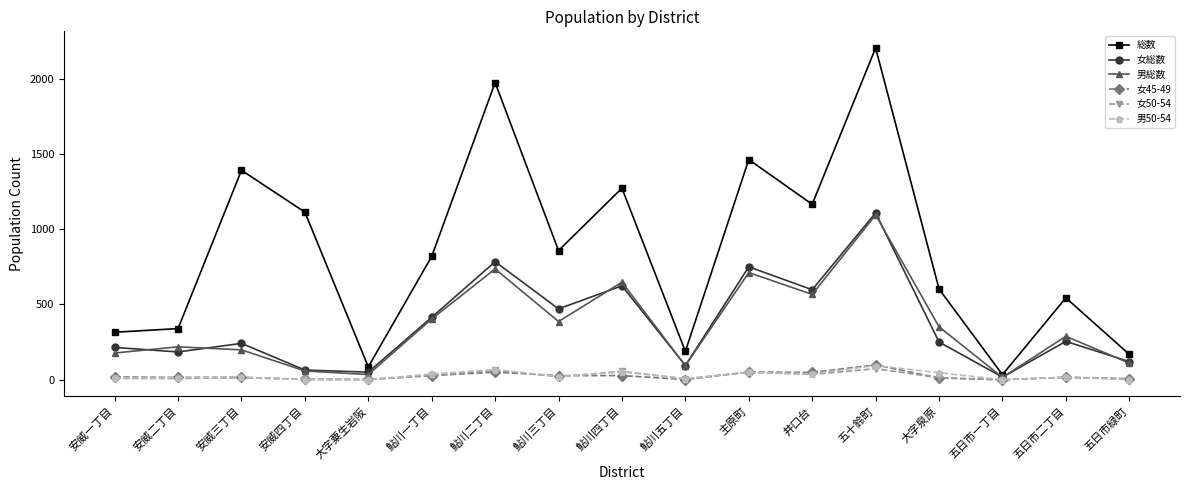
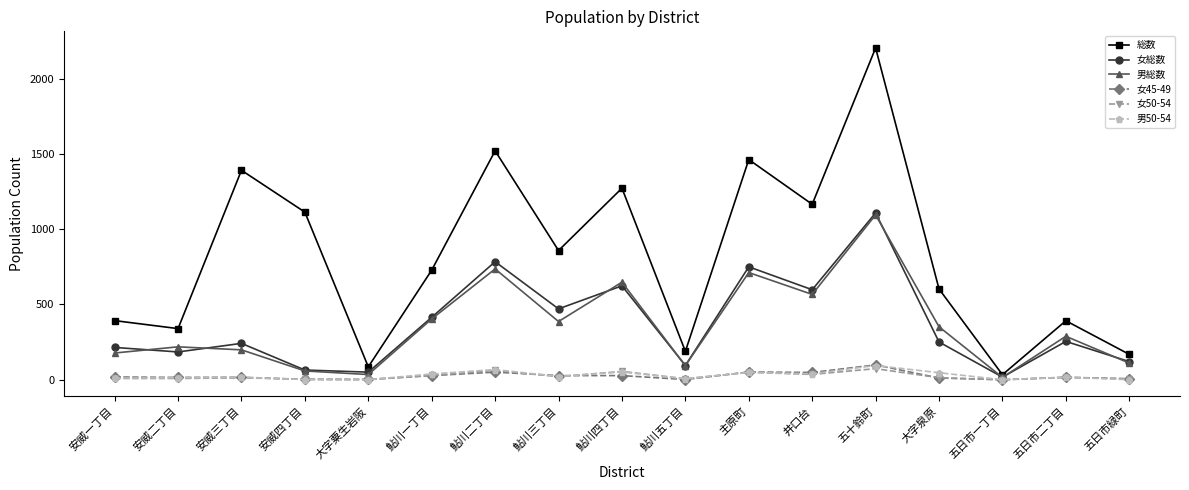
総数, 安威一丁目: 320 -> 390
総数, 鮎川一丁目: 820 -> 730
総数, 鮎川二丁目: 1970 -> 1520
総数, 五日市二丁目: 540 -> 390
